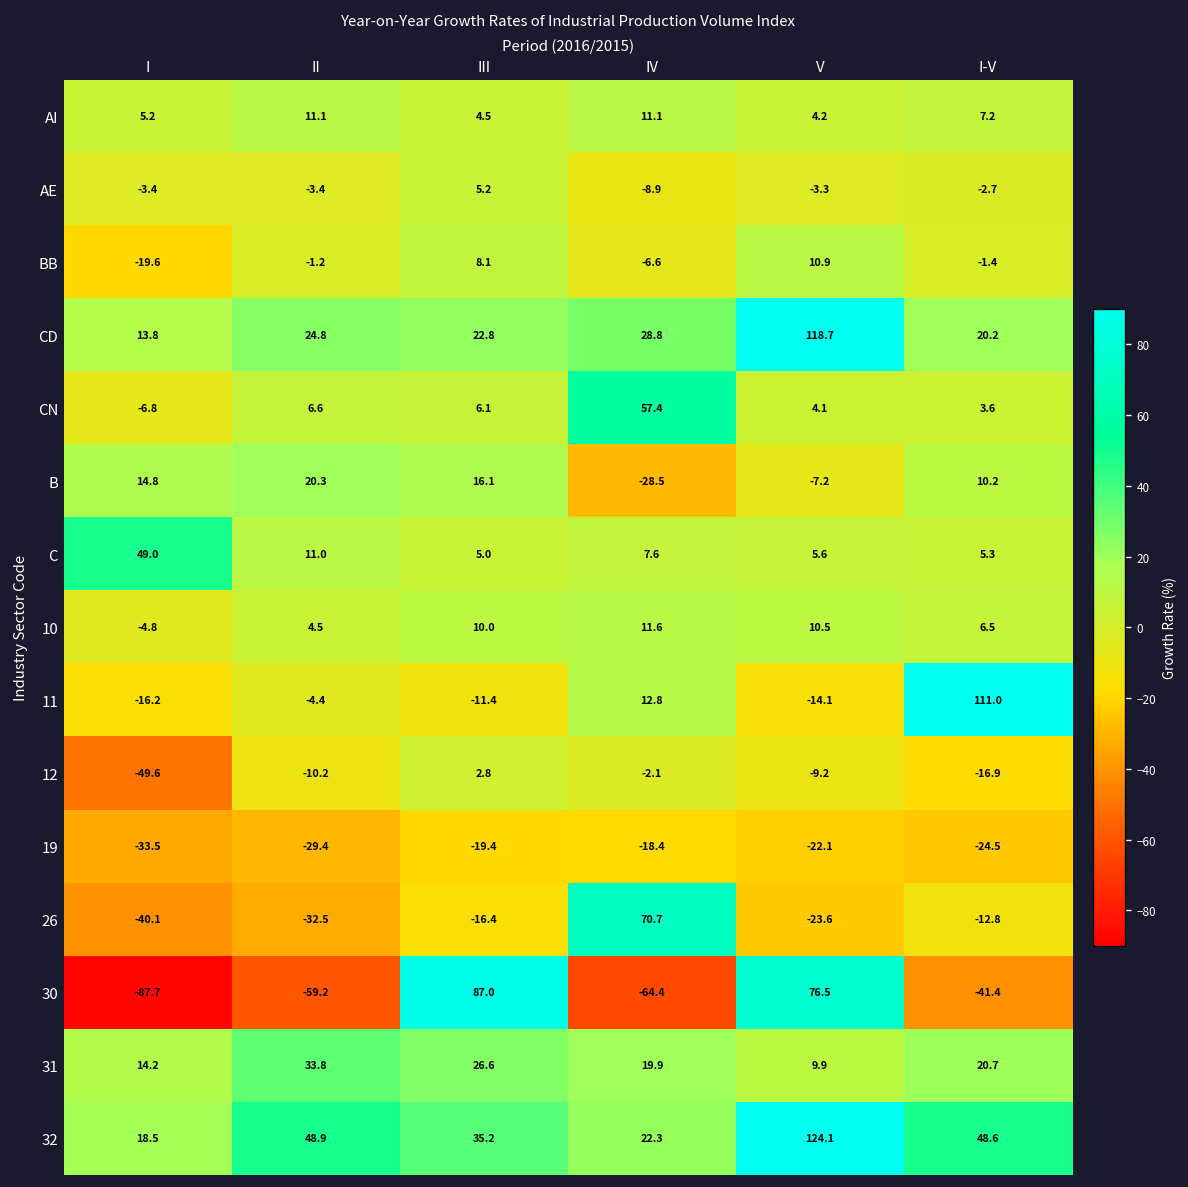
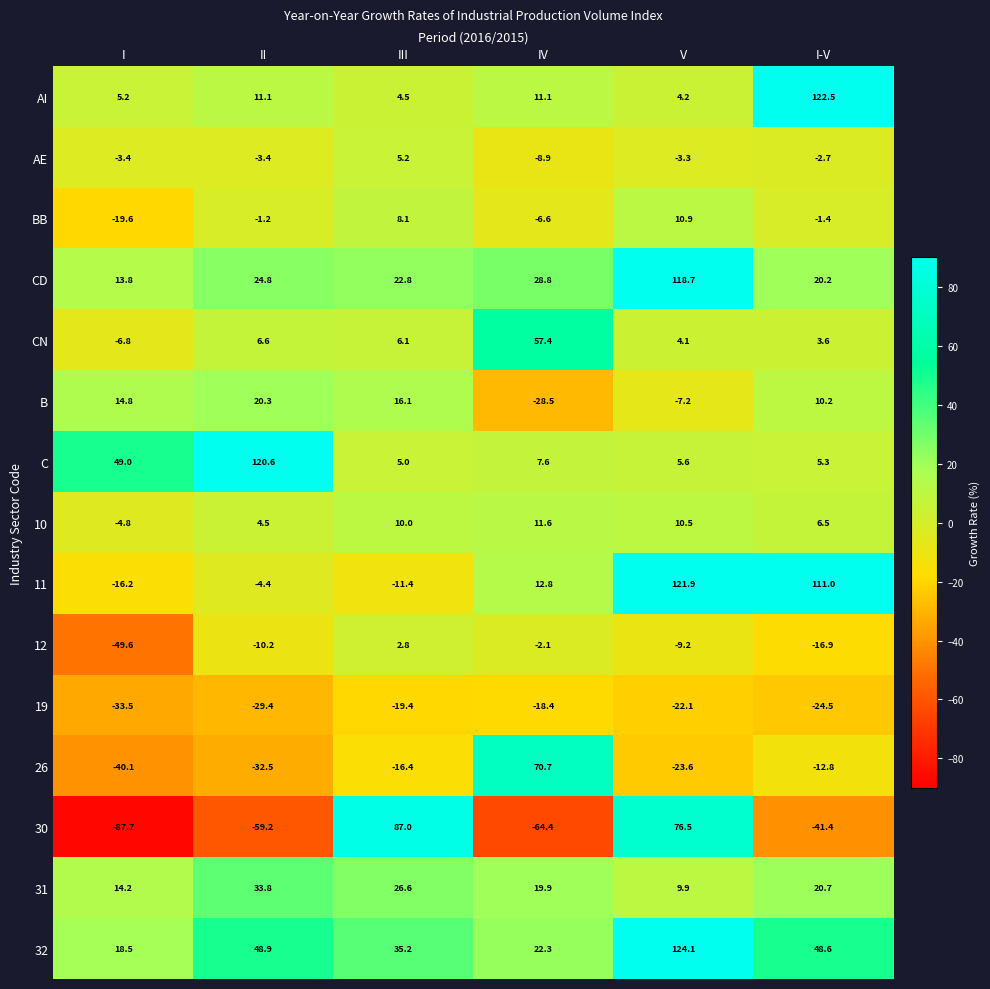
AI, I-V: 7.2 -> 122.5
C, II: 11.0 -> 120.6
11, V: -14.1 -> 121.9
